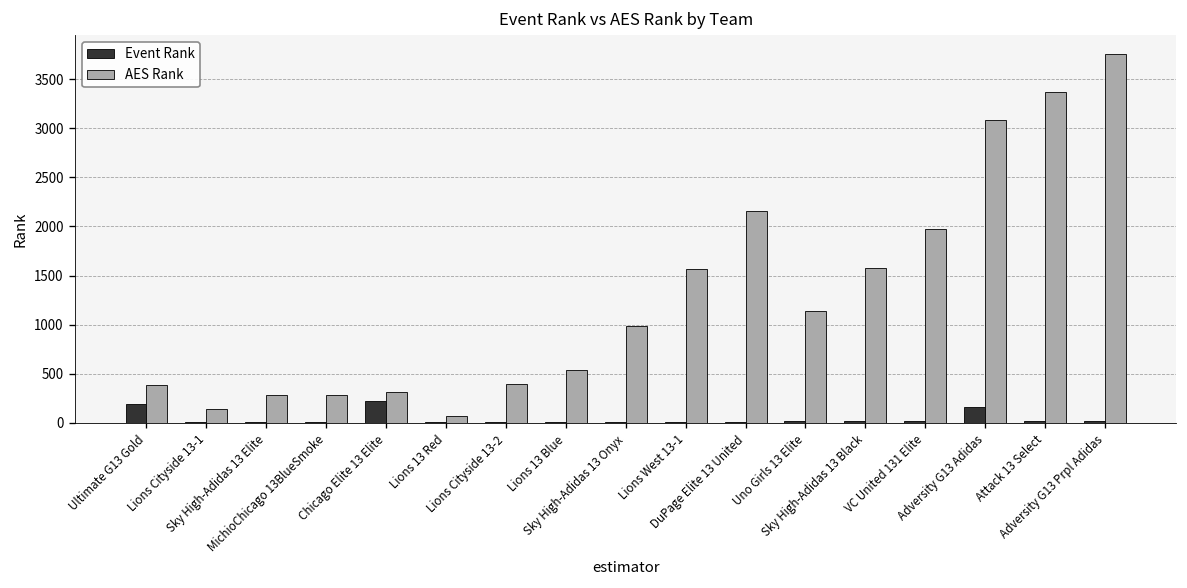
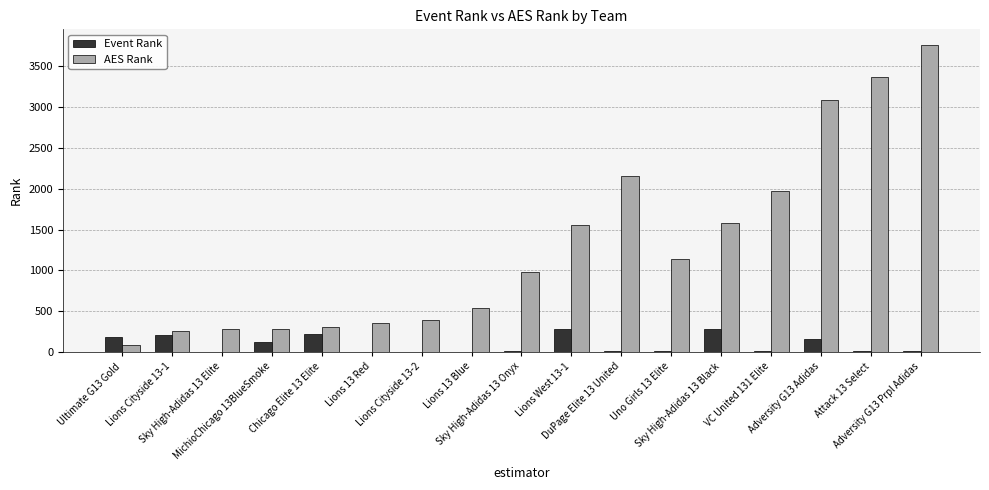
AES Rank, Ultimate G13 Gold: 400 -> 100
Event Rank, Lions Cityside 13-1: 0 -> 200
AES Rank, Lions Cityside 13-1: 100 -> 300
Event Rank, MichioChicago 13BlueSmoke: 0 -> 100
AES Rank, Lions 13 Red: 100 -> 400
Event Rank, Lions West 13-1: 0 -> 300
Event Rank, Sky High-Adidas 13 Black: 0 -> 300
